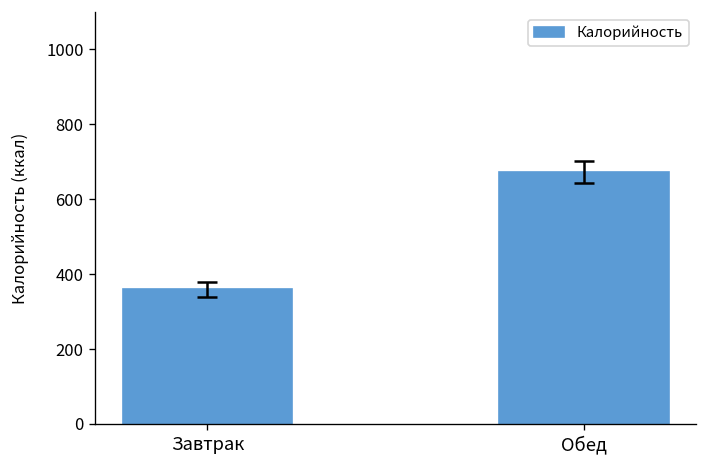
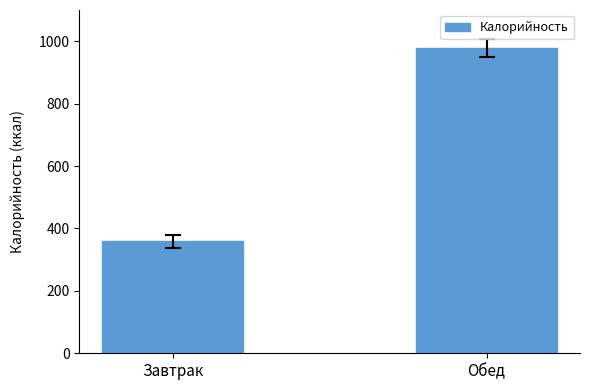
Калорийность, Обед: 670 -> 980
